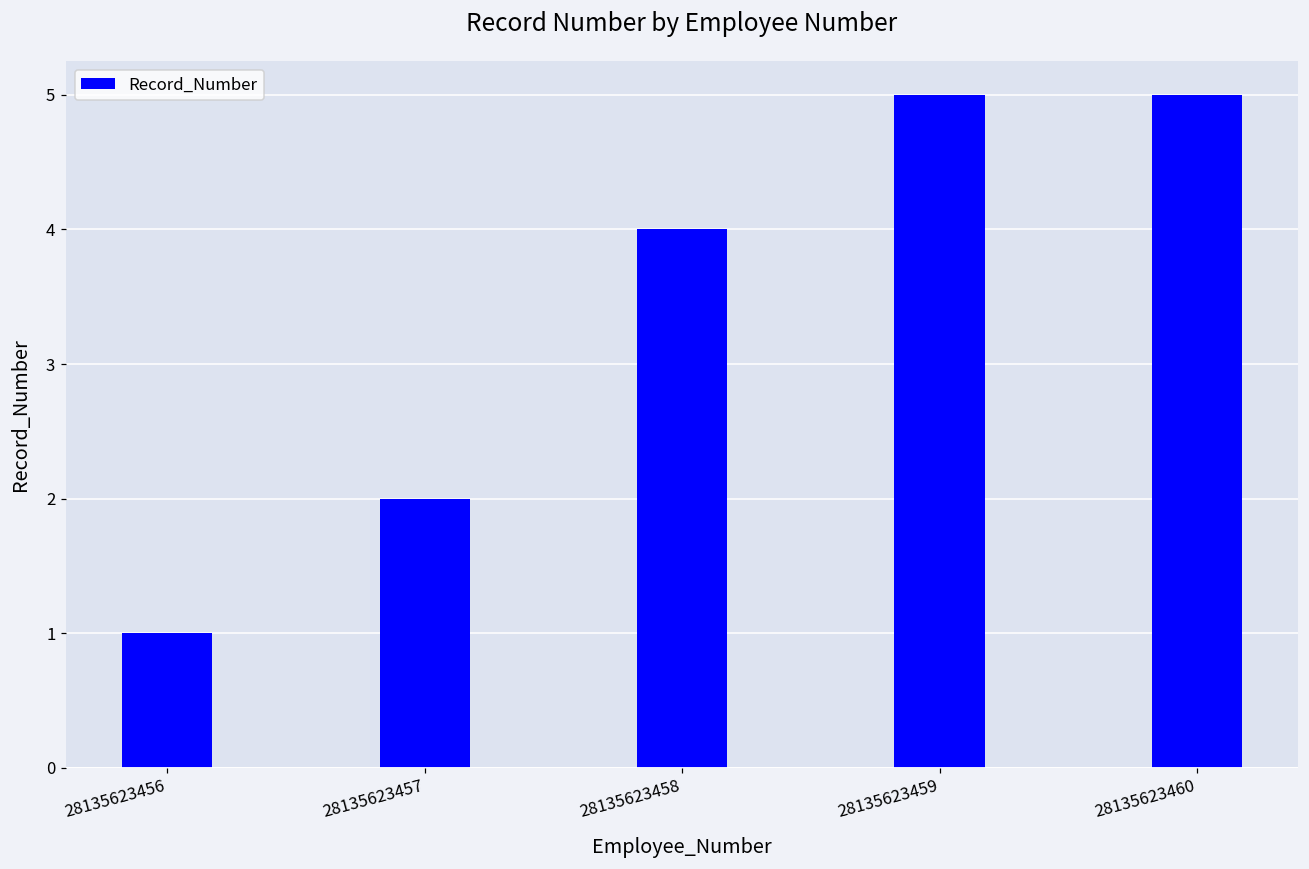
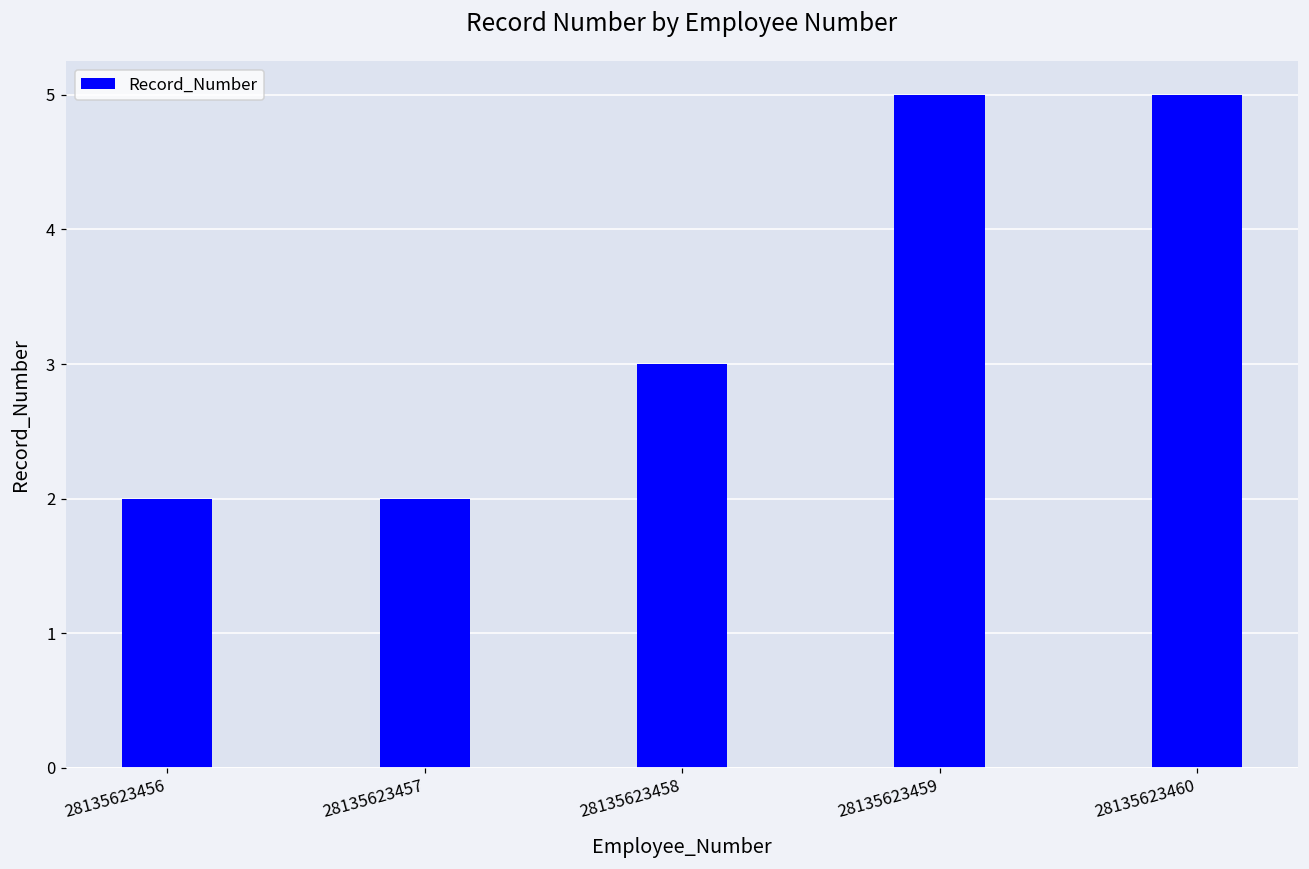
28135623456: 1 -> 2
28135623458: 4 -> 3
